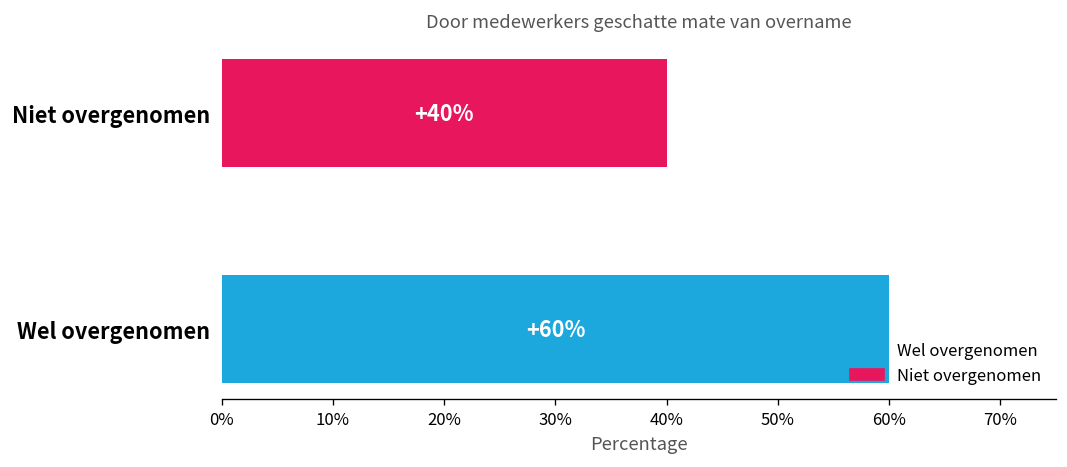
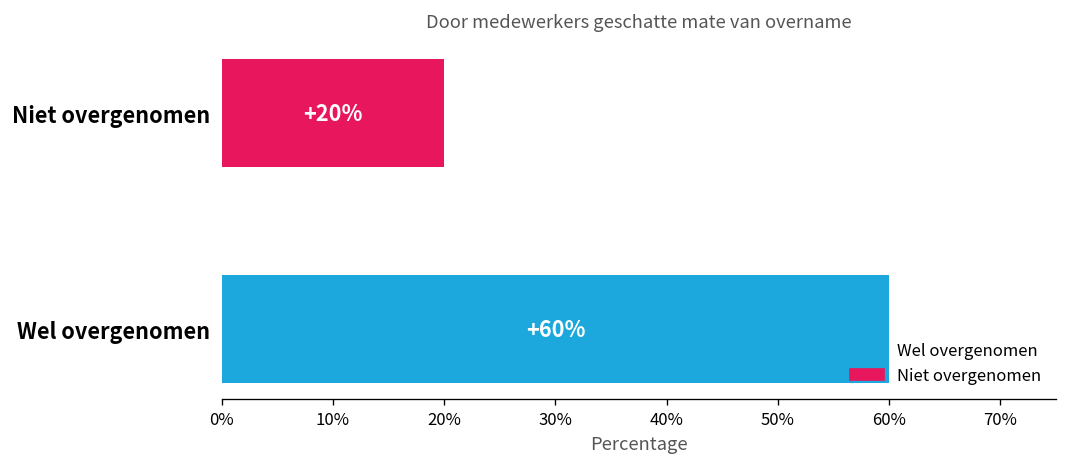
Niet overgenomen: +40% -> +20%
